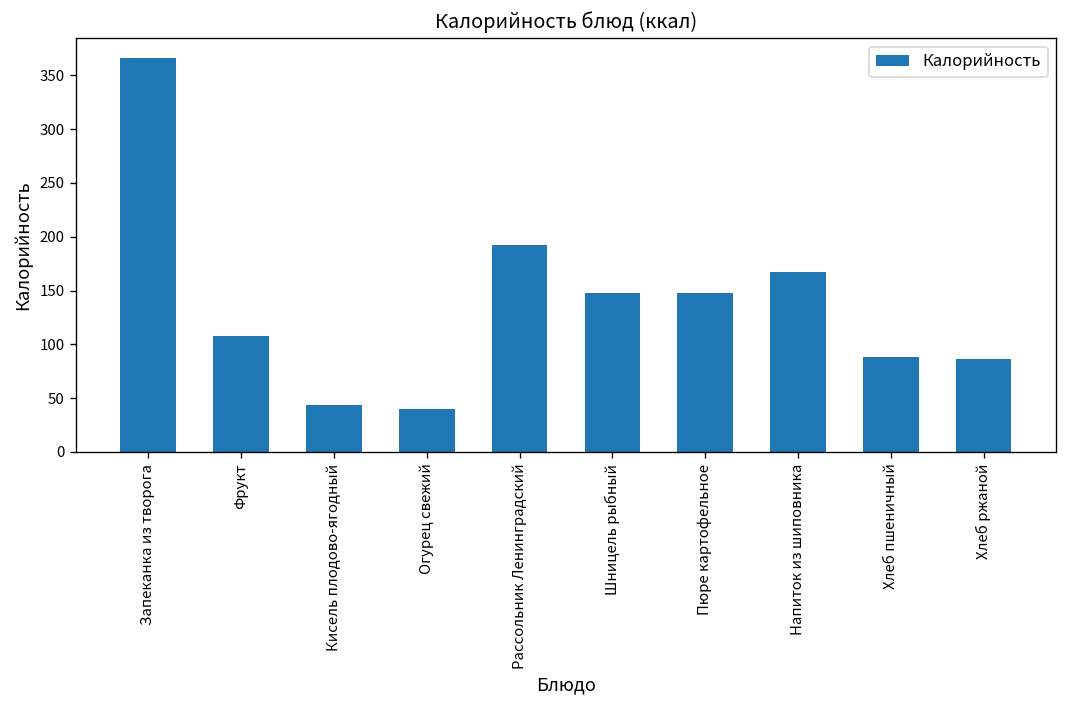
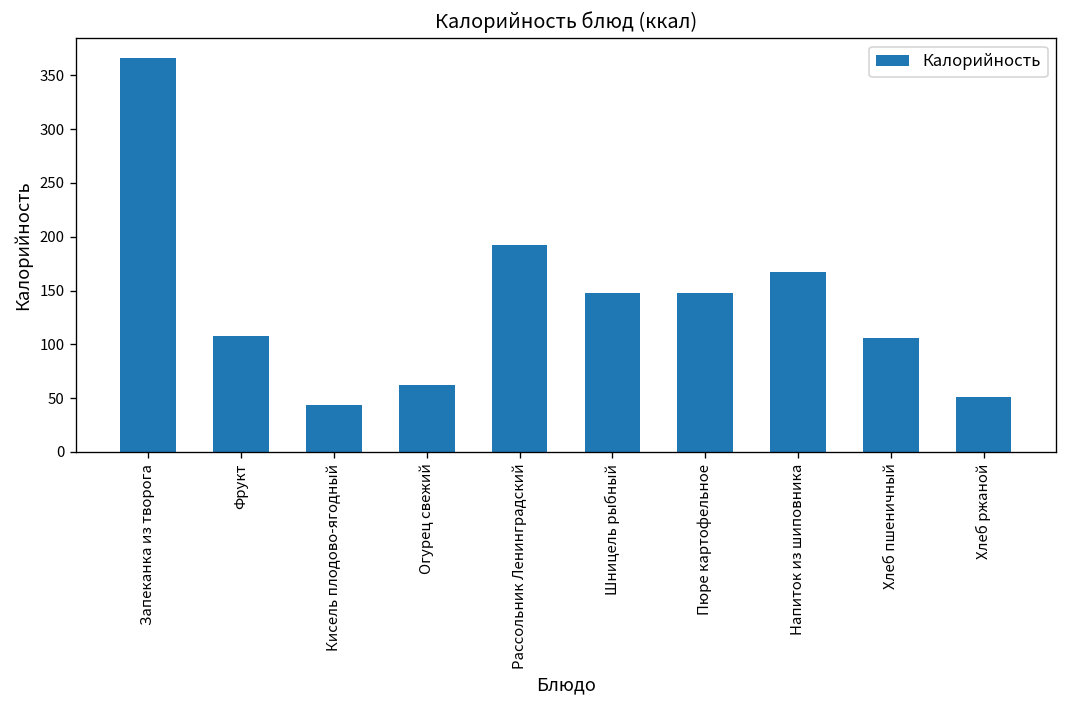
Огурец свежий: 40 -> 60
Хлеб пшеничный: 90 -> 110
Хлеб ржаной: 90 -> 50
